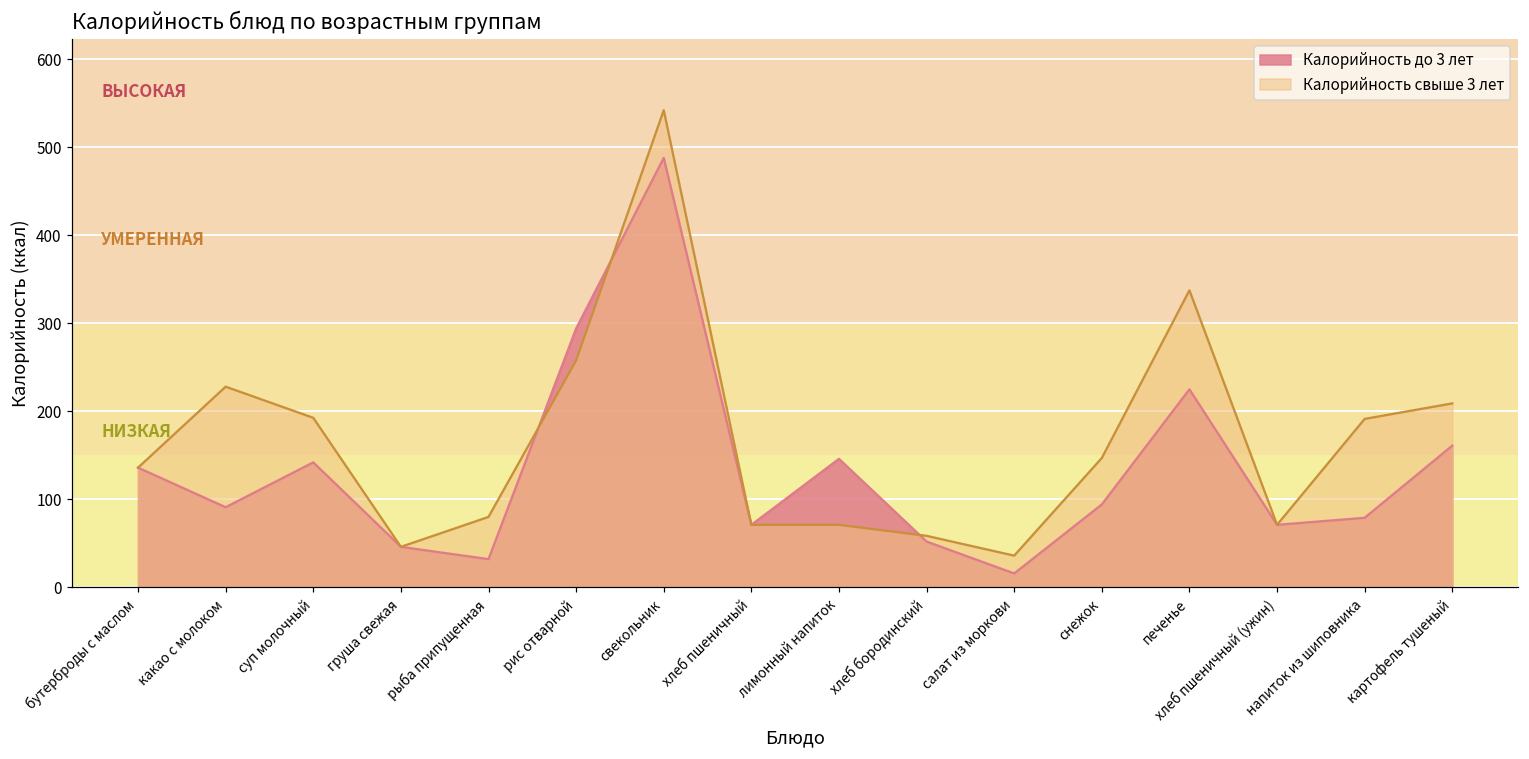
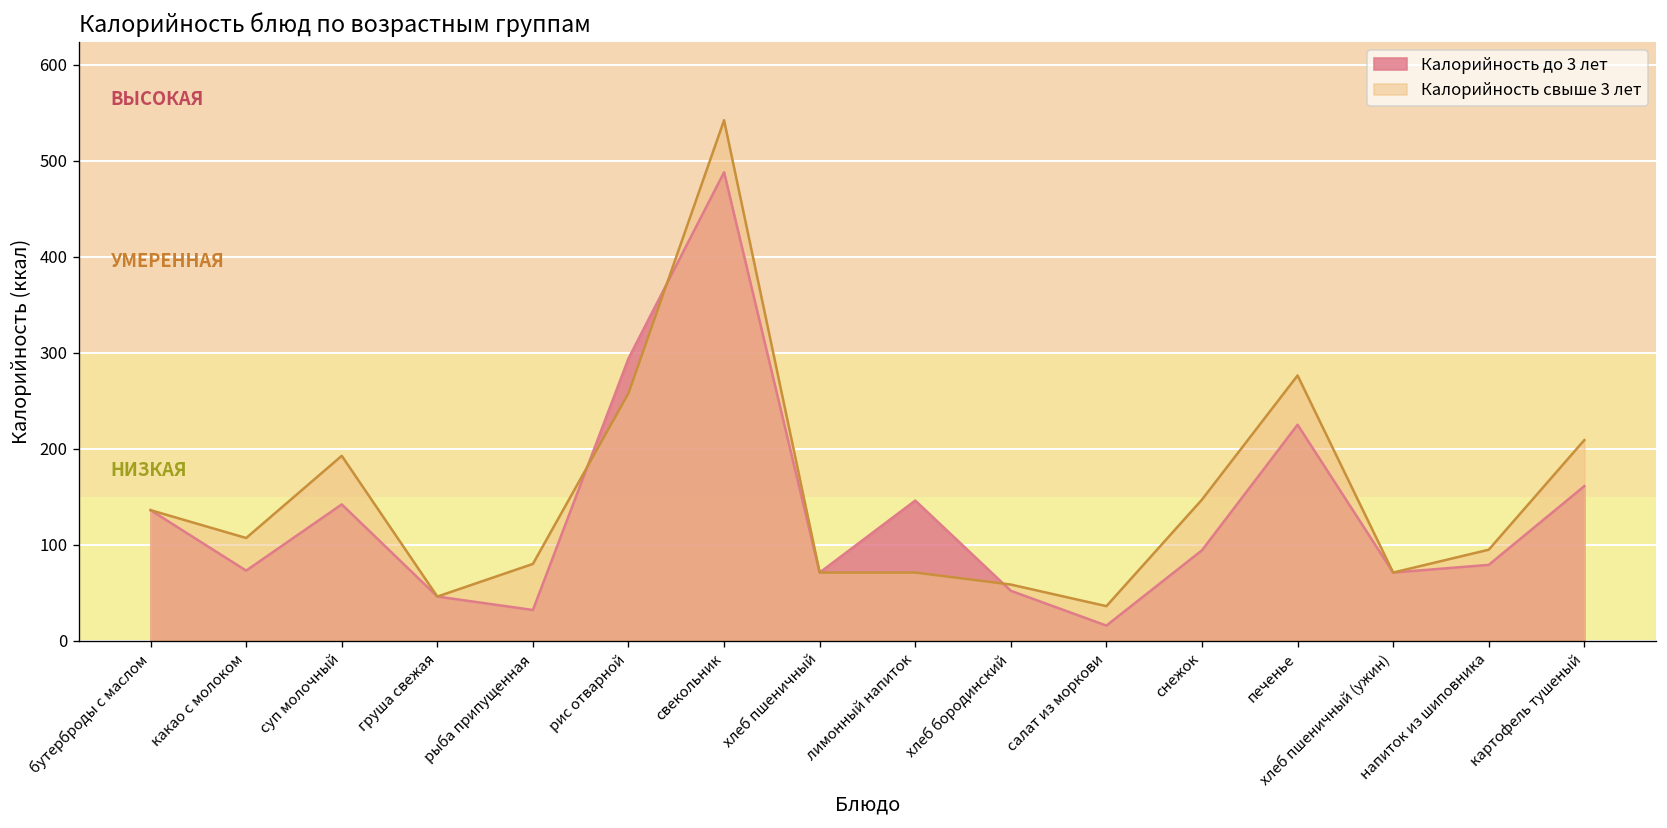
Калорийность до 3 лет, какао с молоком: 90 -> 70
Калорийность свыше 3 лет, какао с молоком: 230 -> 110
Калорийность свыше 3 лет, печенье: 340 -> 280
Калорийность свыше 3 лет, напиток из шиповника: 190 -> 90
